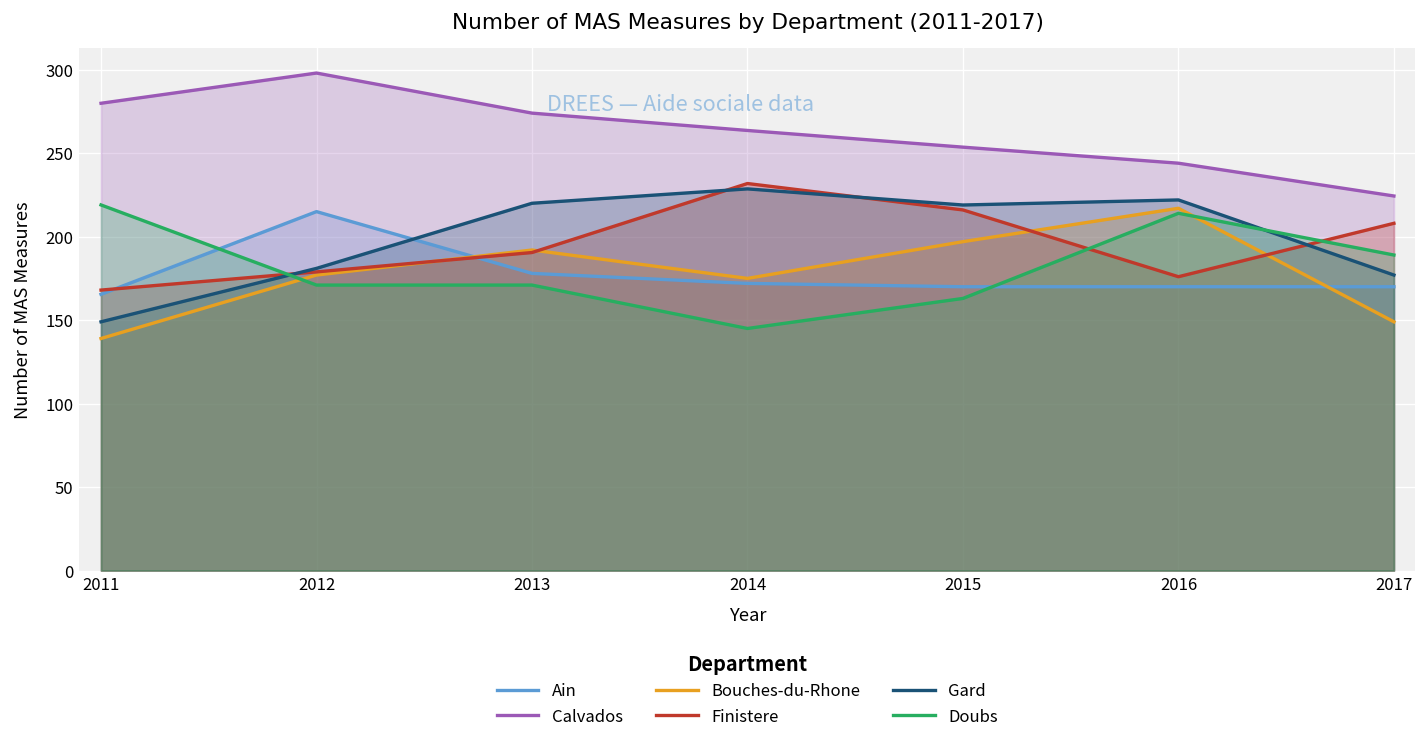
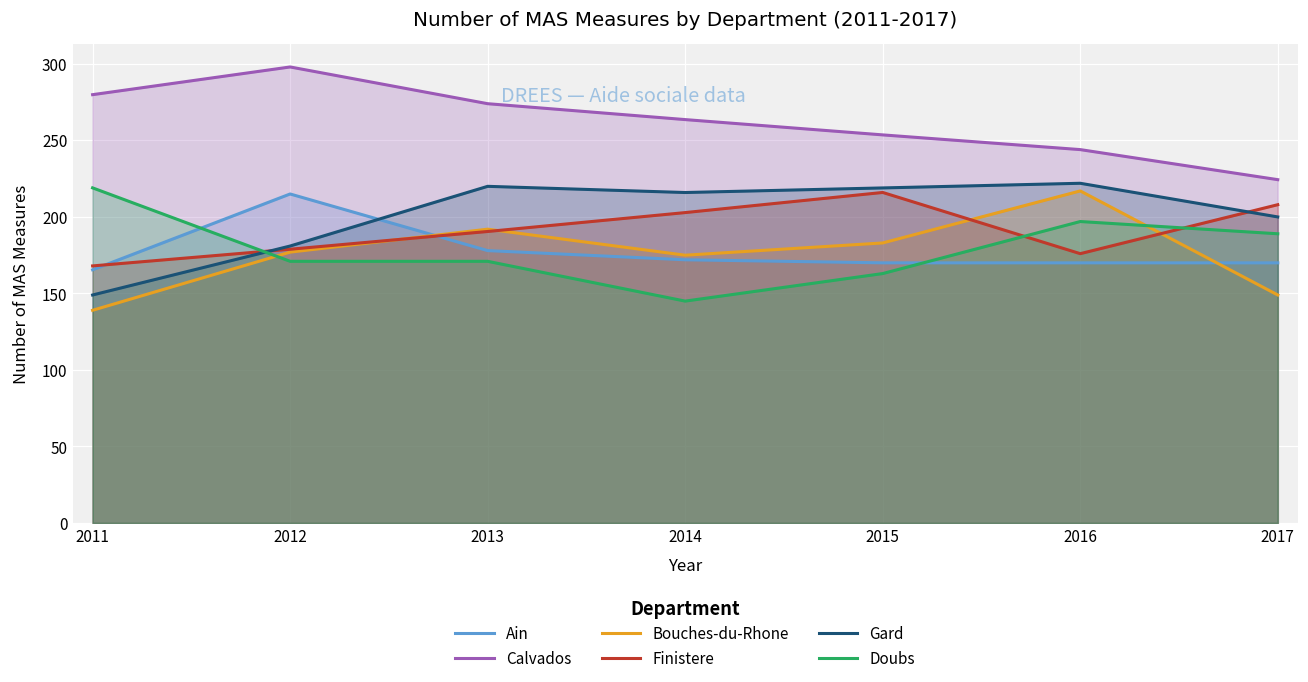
Finistere, 2014: 232 -> 203
Gard, 2014: 229 -> 216
Bouches-du-Rhone, 2015: 197 -> 183
Doubs, 2016: 214 -> 197
Gard, 2017: 177 -> 200
